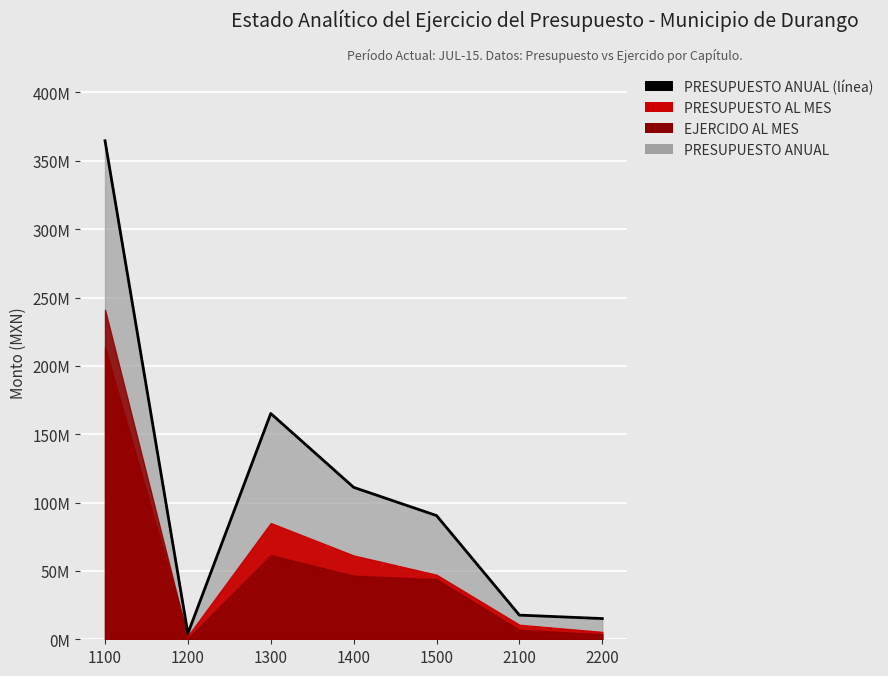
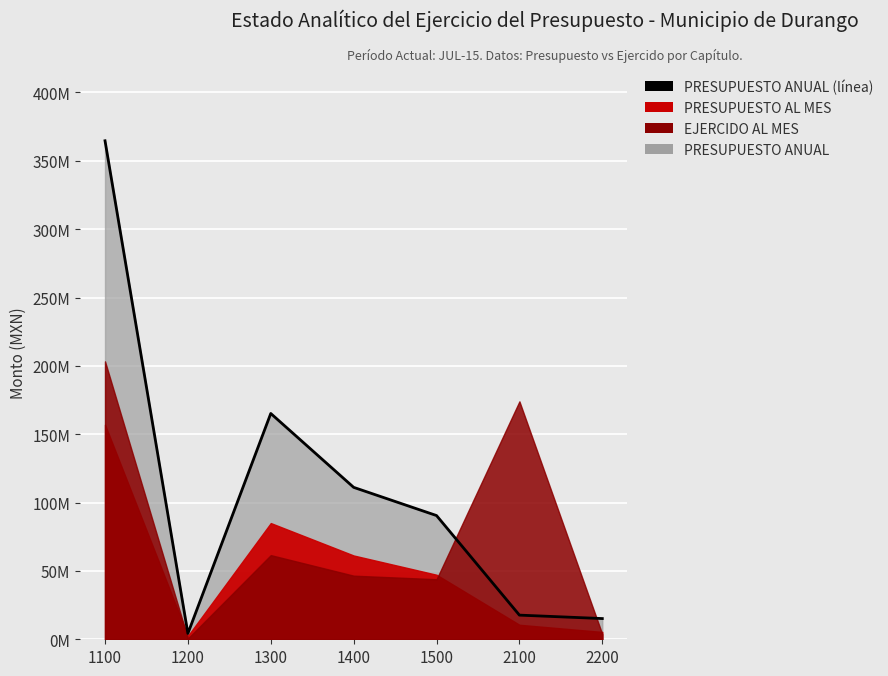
PRESUPUESTO AL MES, 1100: 214000000 -> 157000000
EJERCIDO AL MES, 1100: 241000000 -> 203000000
EJERCIDO AL MES, 2100: 7000000 -> 174000000
